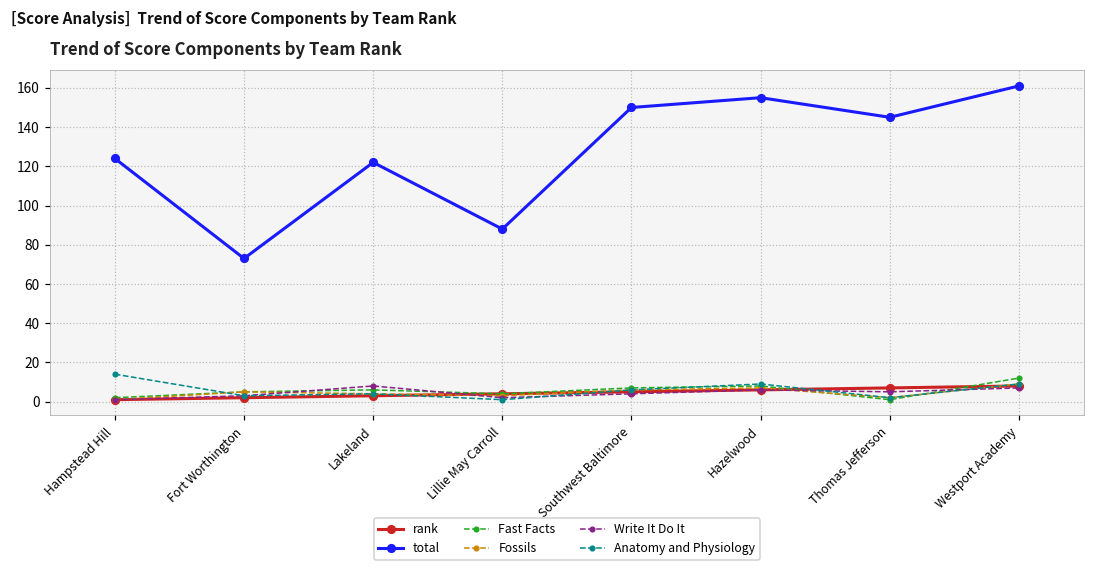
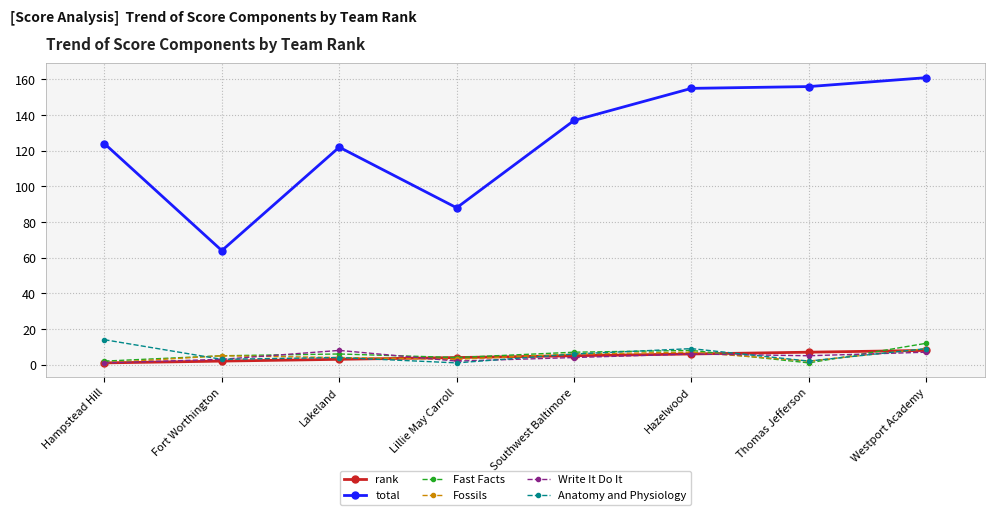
total, Fort Worthington: 73 -> 64
total, Southwest Baltimore: 150 -> 137
total, Thomas Jefferson: 145 -> 156
